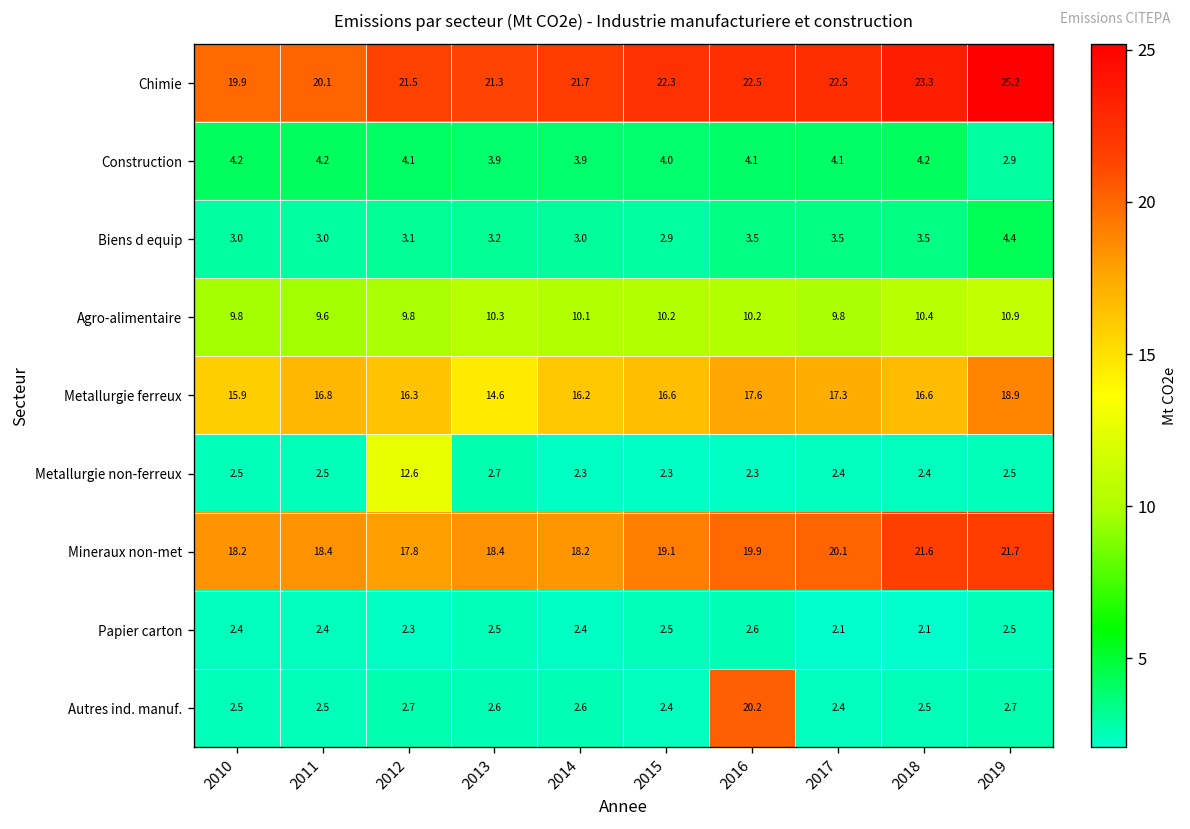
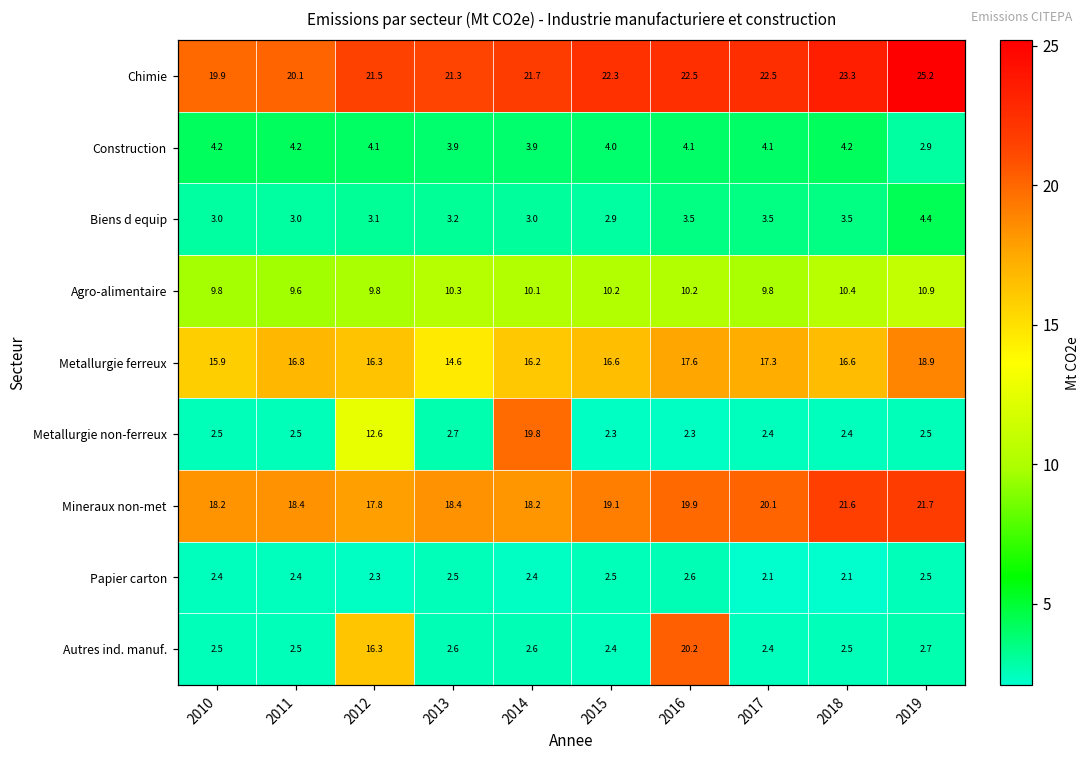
Metallurgie non-ferreux, 2014: 2.3 -> 19.8
Autres ind. manuf., 2012: 2.7 -> 16.3
